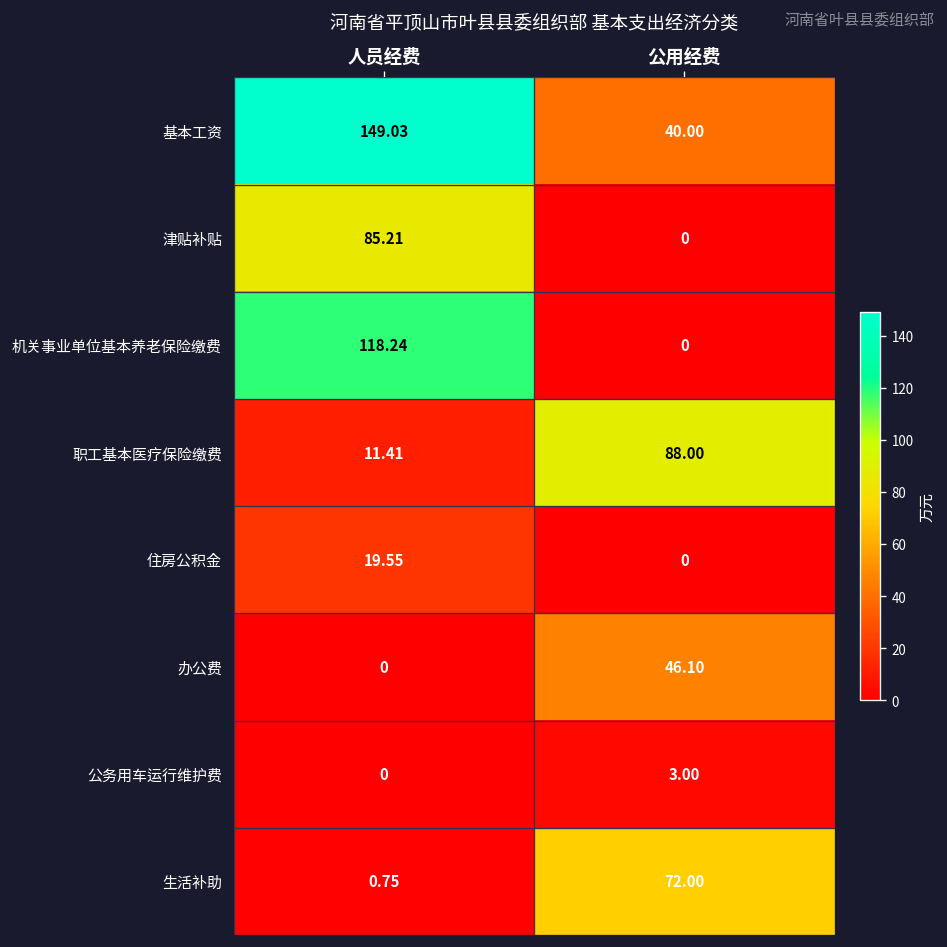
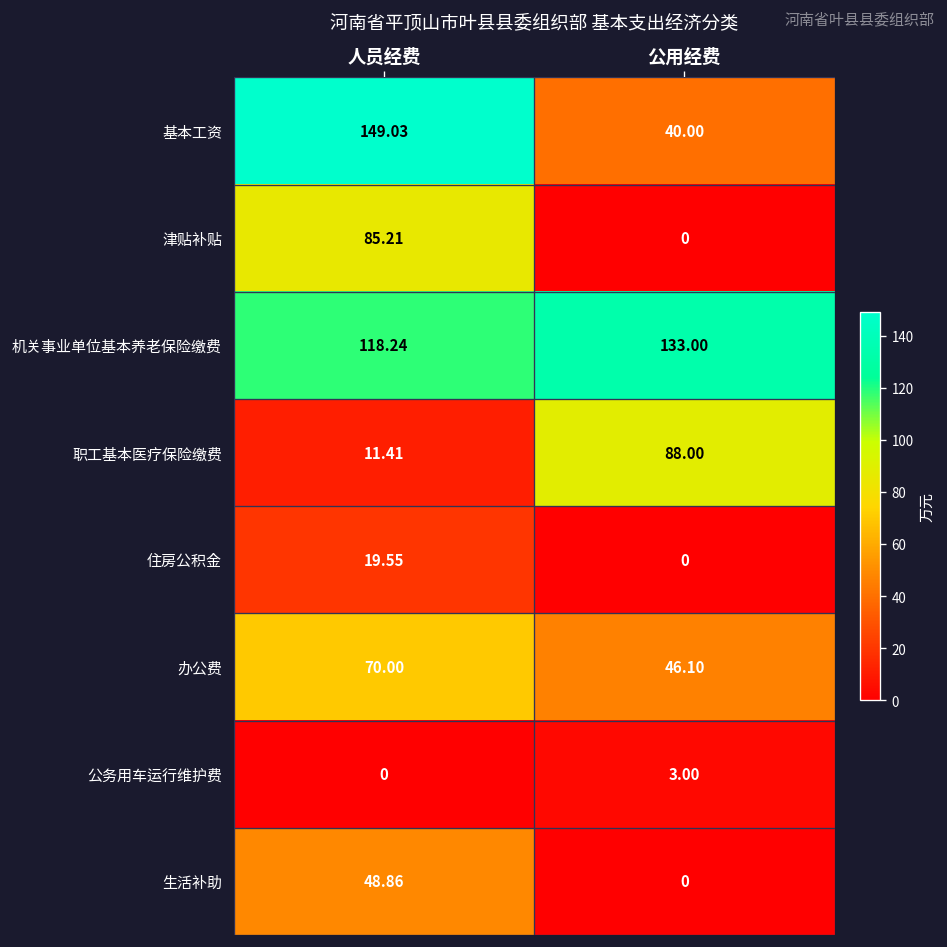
机关事业单位基本养老保险缴费, 公用经费: 0 -> 133.00
办公费, 人员经费: 0 -> 70.00
生活补助, 人员经费: 0.75 -> 48.86
生活补助, 公用经费: 72.00 -> 0
